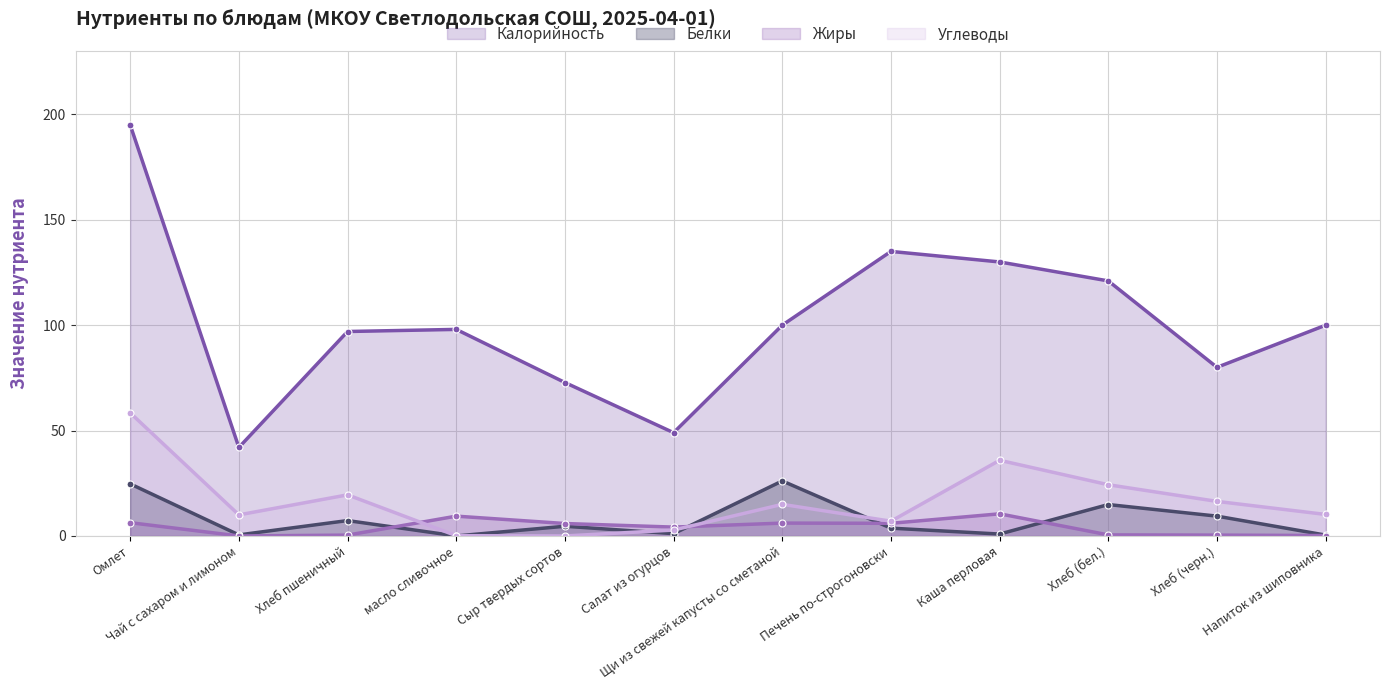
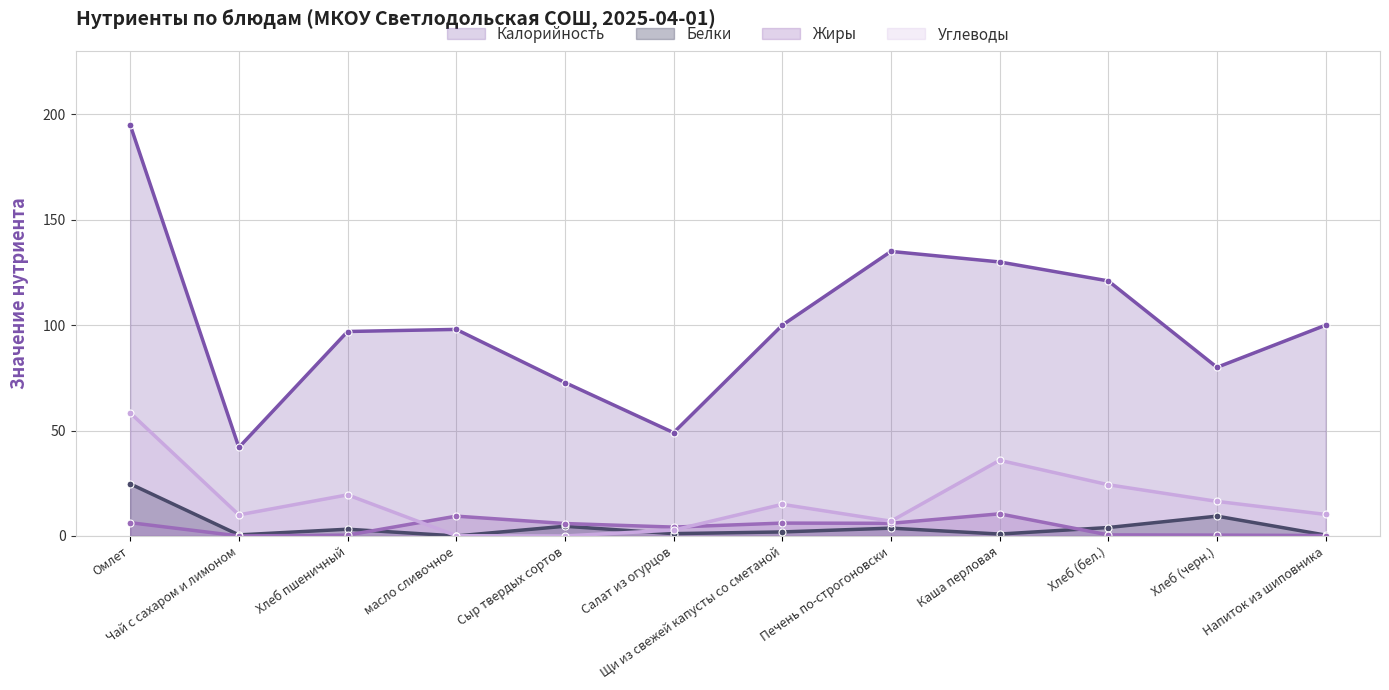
Белки, Хлеб пшеничный: 7 -> 3
Белки, Щи из свежей капусты со сметаной: 26 -> 2
Белки, Хлеб (бел.): 15 -> 4
